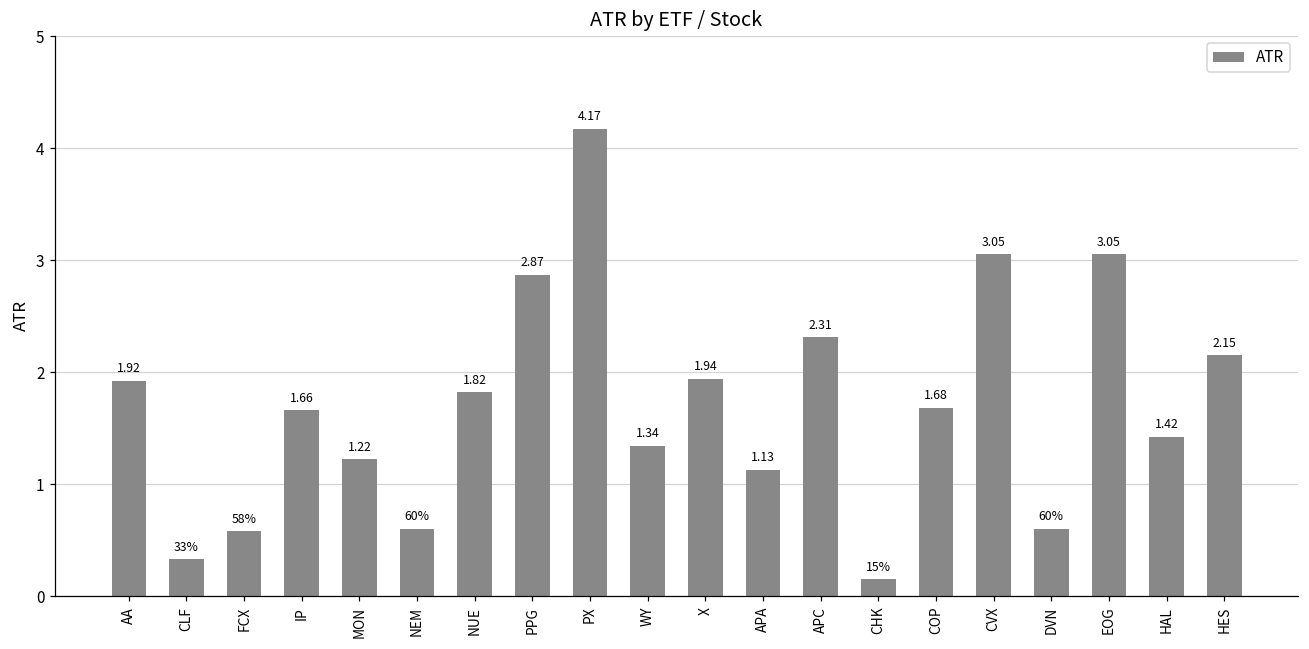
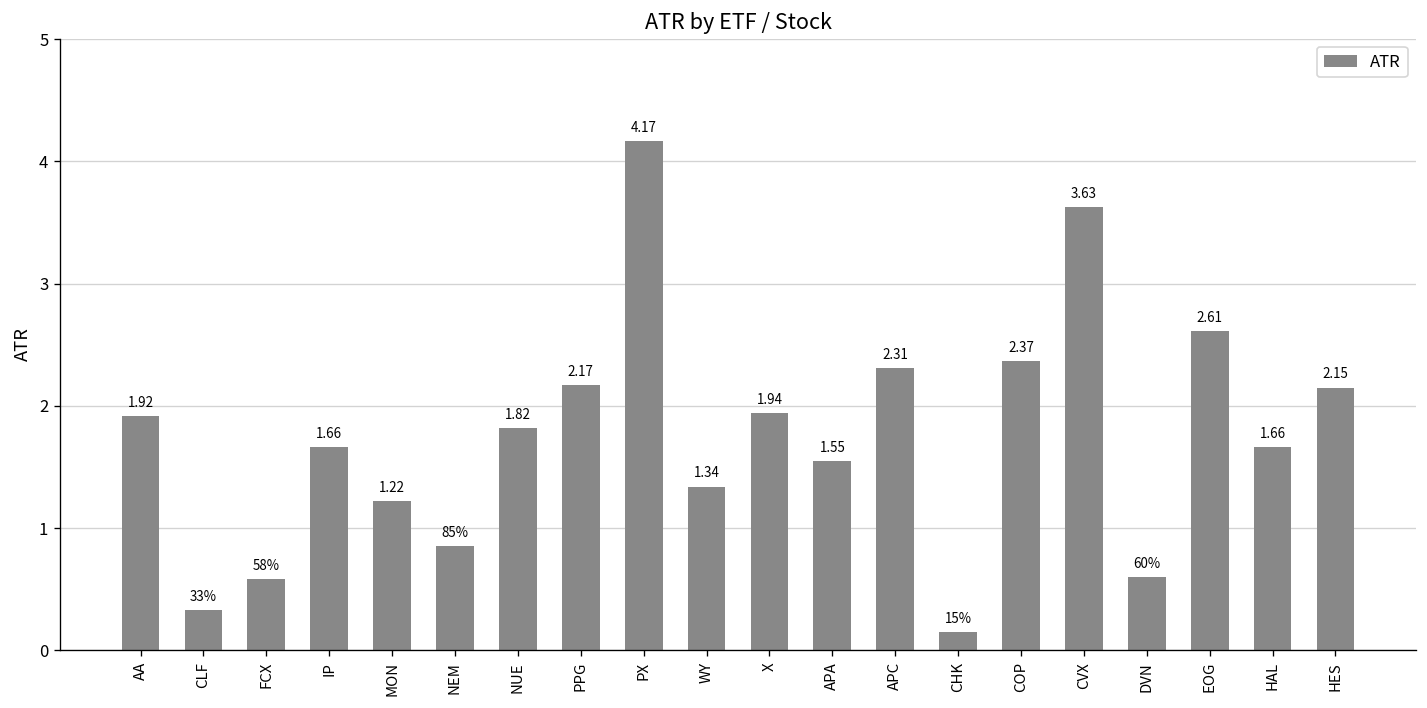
NEM: 60% -> 85%
PPG: 2.87 -> 2.17
APA: 1.13 -> 1.55
COP: 1.68 -> 2.37
CVX: 3.05 -> 3.63
EOG: 3.05 -> 2.61
HAL: 1.42 -> 1.66
